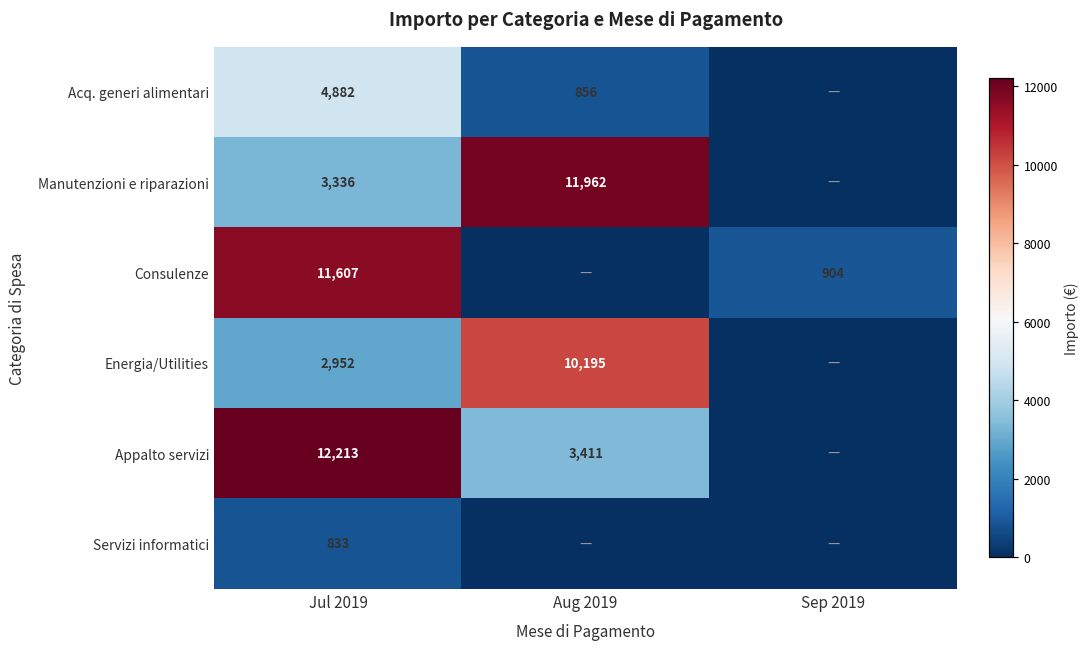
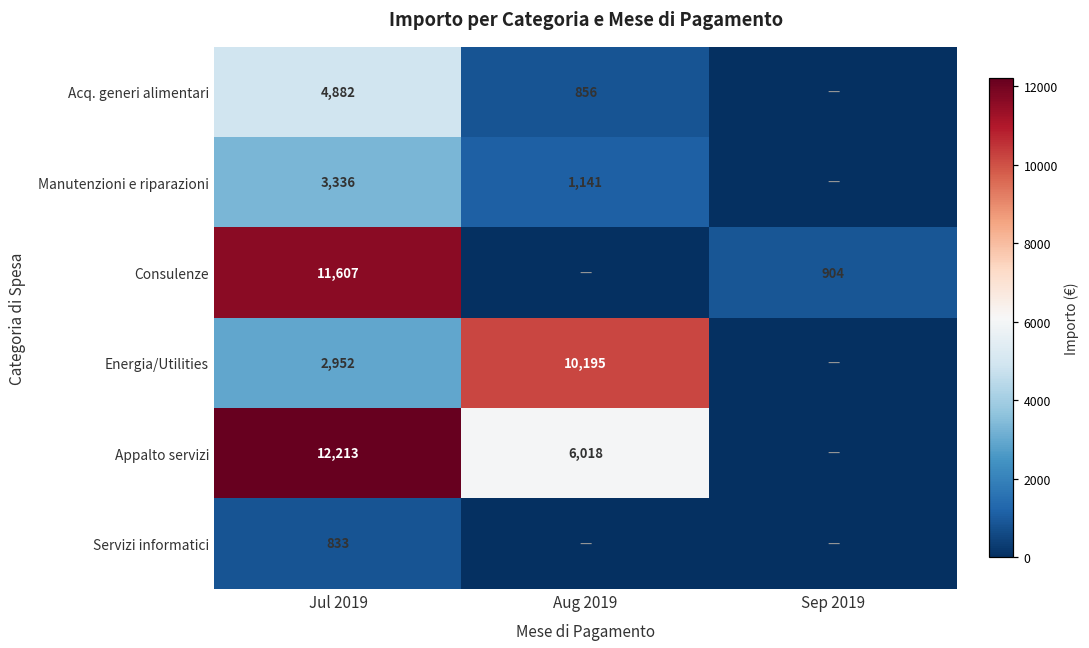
Manutenzioni e riparazioni, Aug 2019: 11,962 -> 1,141
Appalto servizi, Aug 2019: 3,411 -> 6,018
